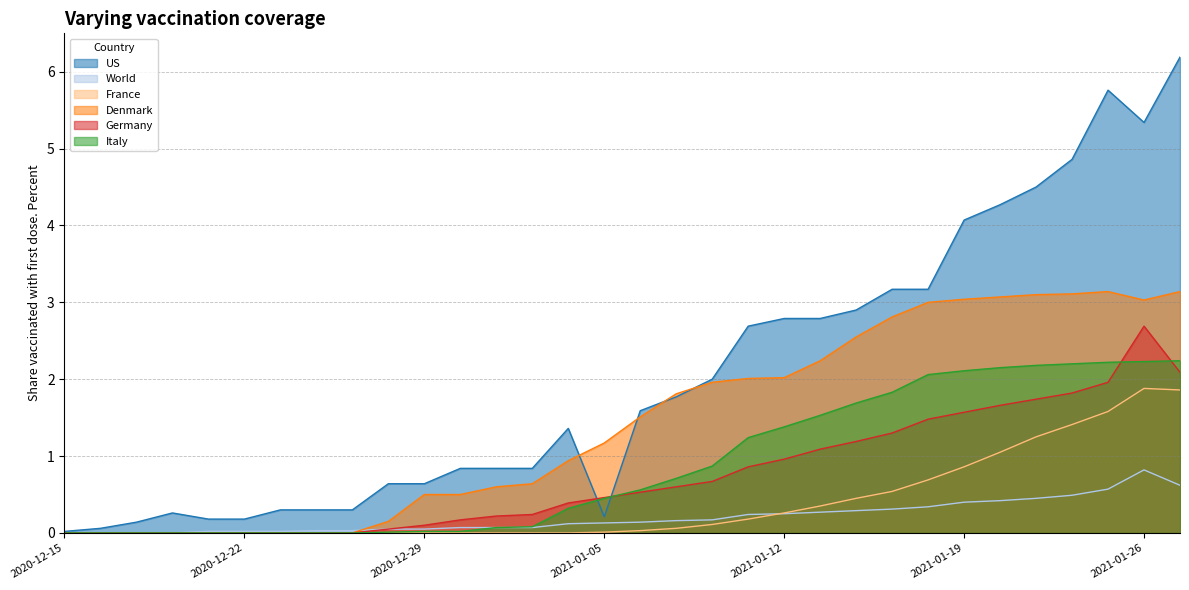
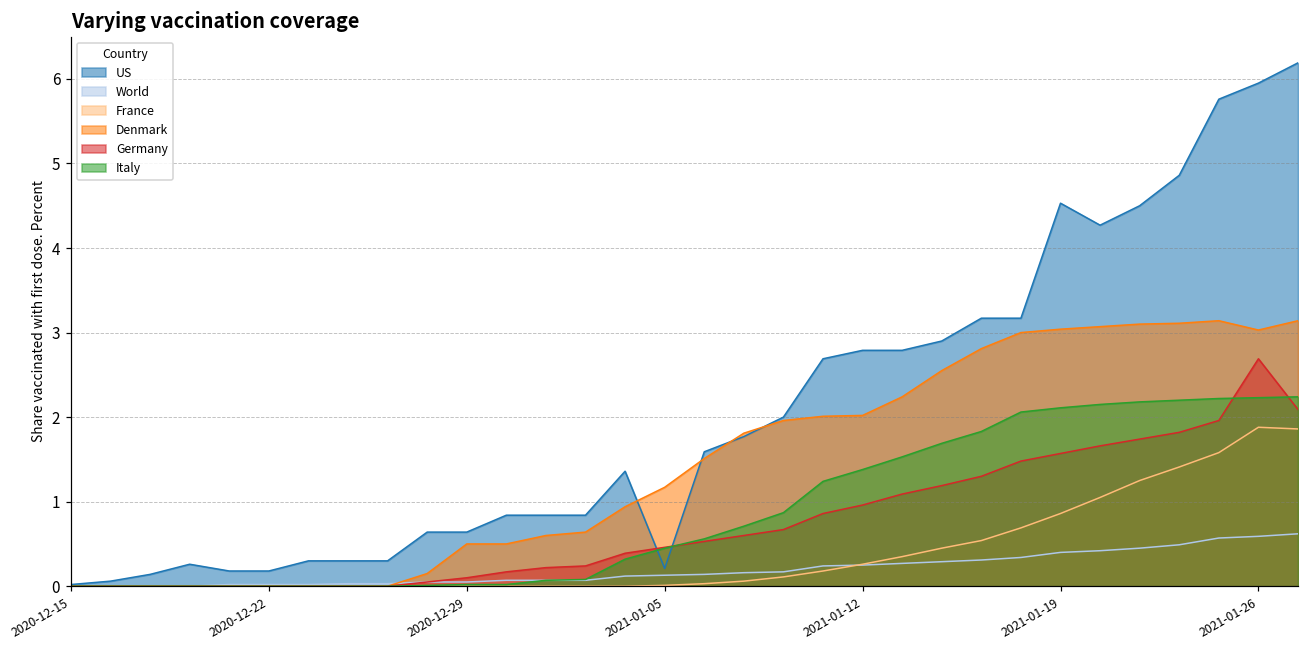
US, 2021-01-19: 4.1 -> 4.5
US, 2021-01-26: 5.3 -> 6.0
World, 2021-01-26: 0.8 -> 0.6
